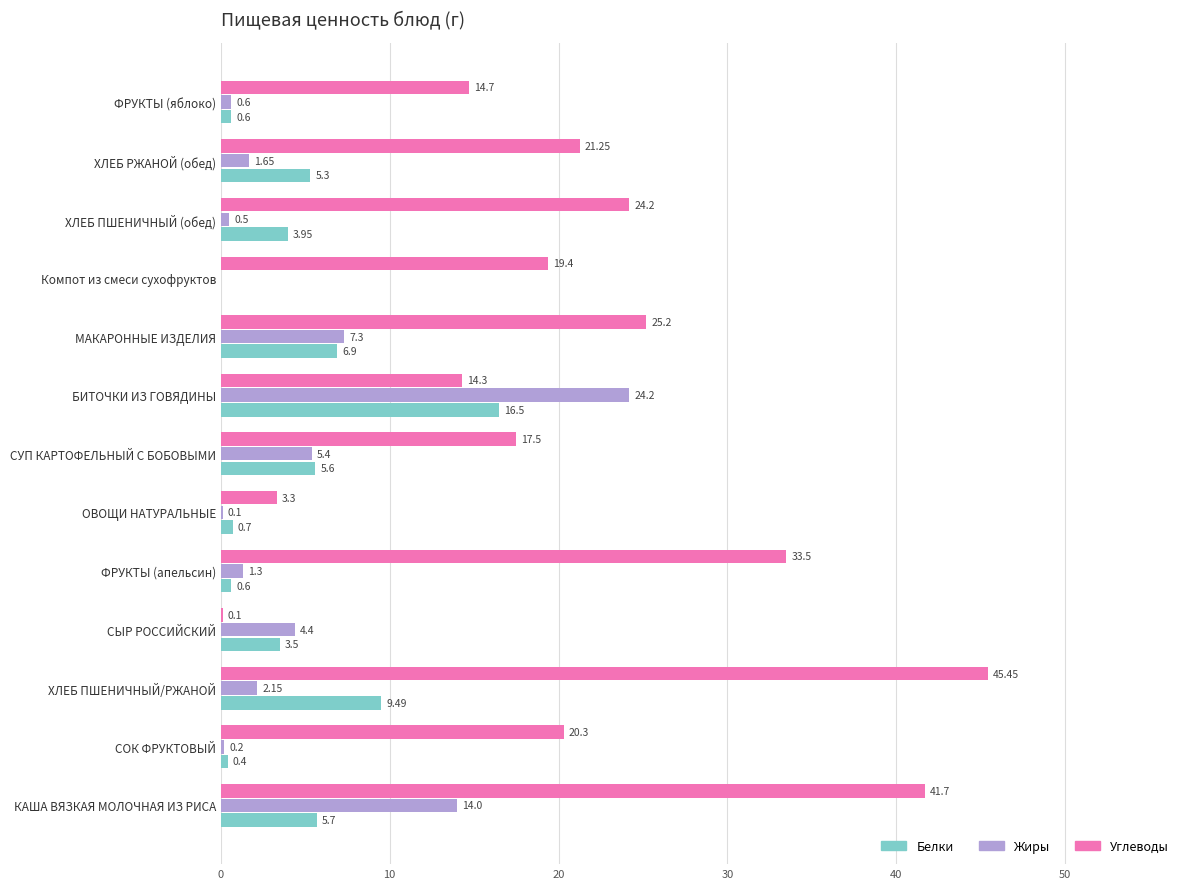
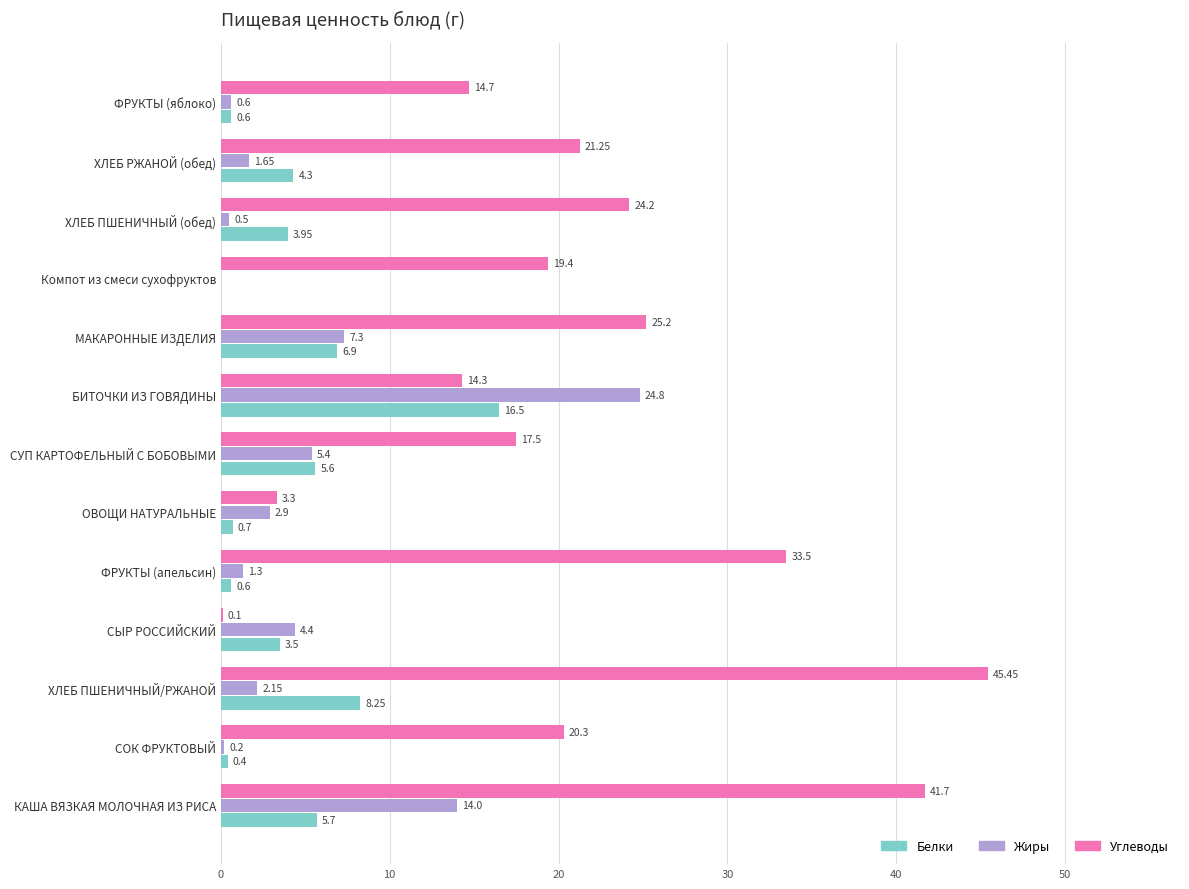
Белки, ХЛЕБ РЖАНОЙ (обед): 5.3 -> 4.3
Жиры, БИТОЧКИ ИЗ ГОВЯДИНЫ: 24.2 -> 24.8
Жиры, ОВОЩИ НАТУРАЛЬНЫЕ: 0.1 -> 2.9
Белки, ХЛЕБ ПШЕНИЧНЫЙ/РЖАНОЙ: 9.49 -> 8.25
